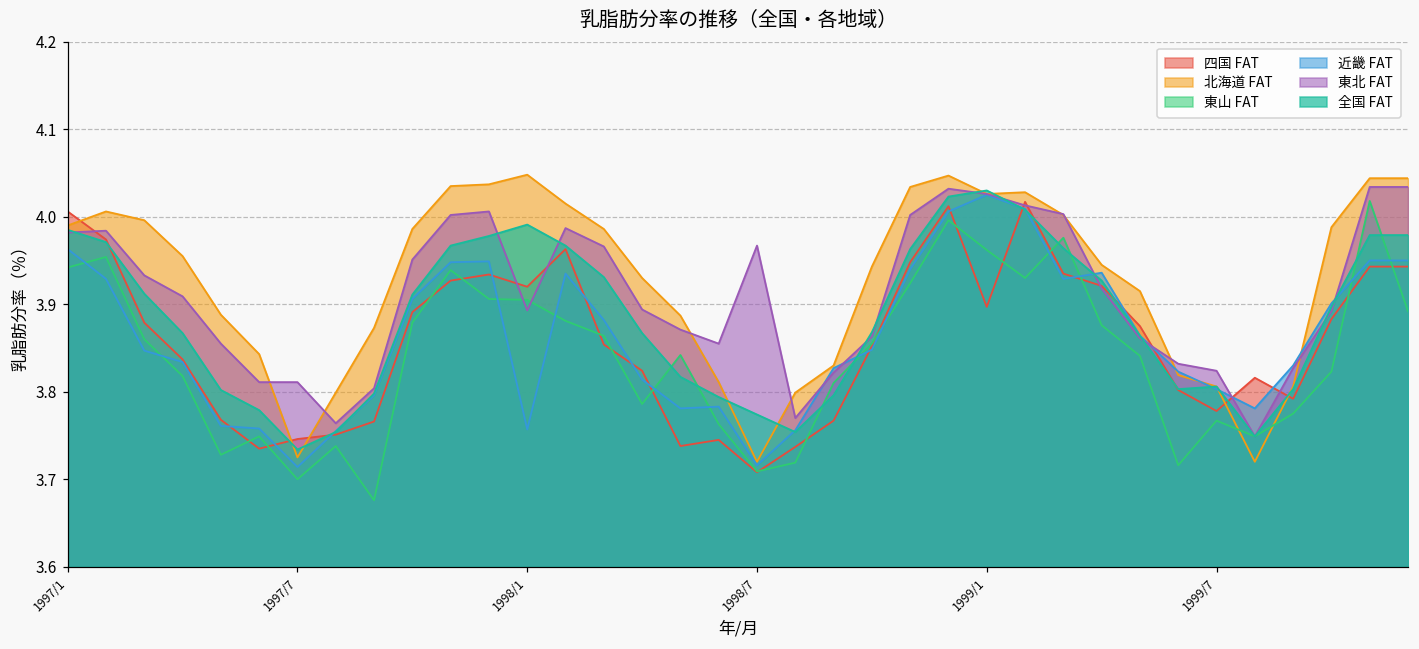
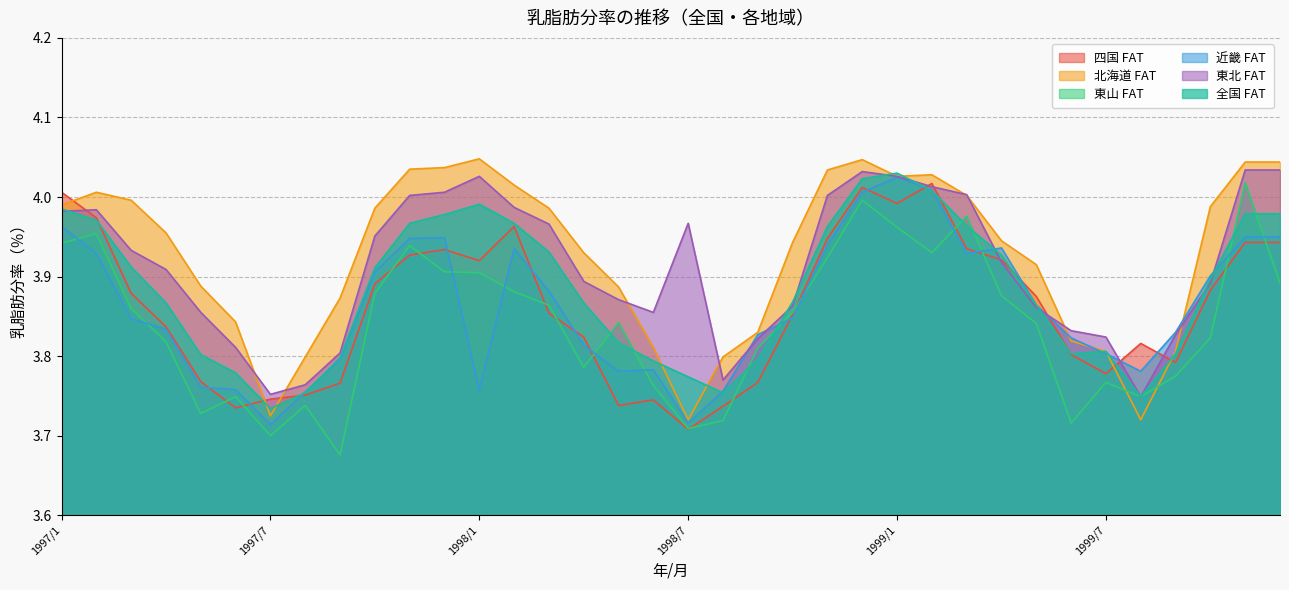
東北 FAT, 1997/7: 3.81 -> 3.75
東北 FAT, 1998/1: 3.89 -> 4.03
四国 FAT, 1999/1: 3.90 -> 3.99
